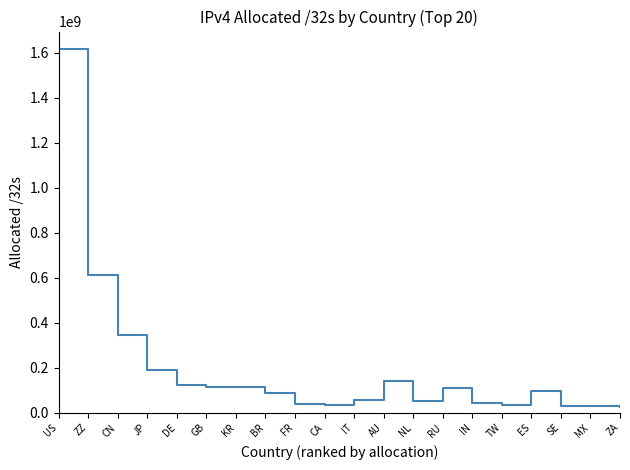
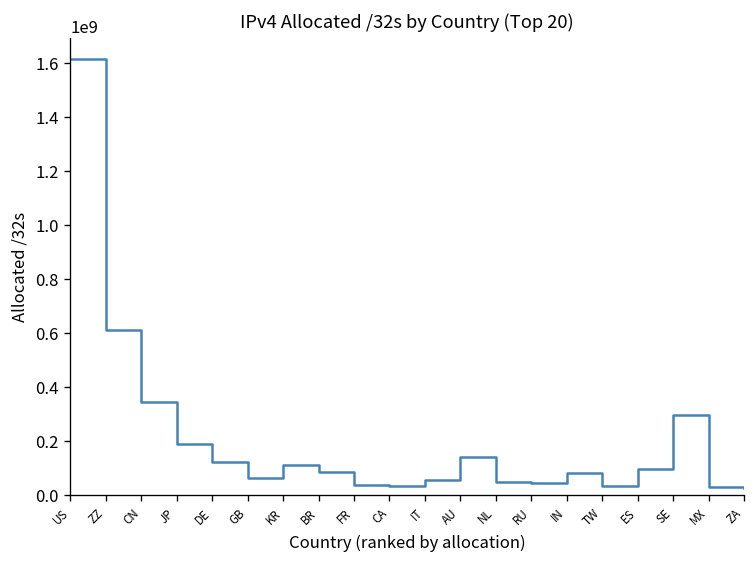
GB: 110000000 -> 60000000
RU: 110000000 -> 50000000
IN: 40000000 -> 80000000
SE: 30000000 -> 300000000
